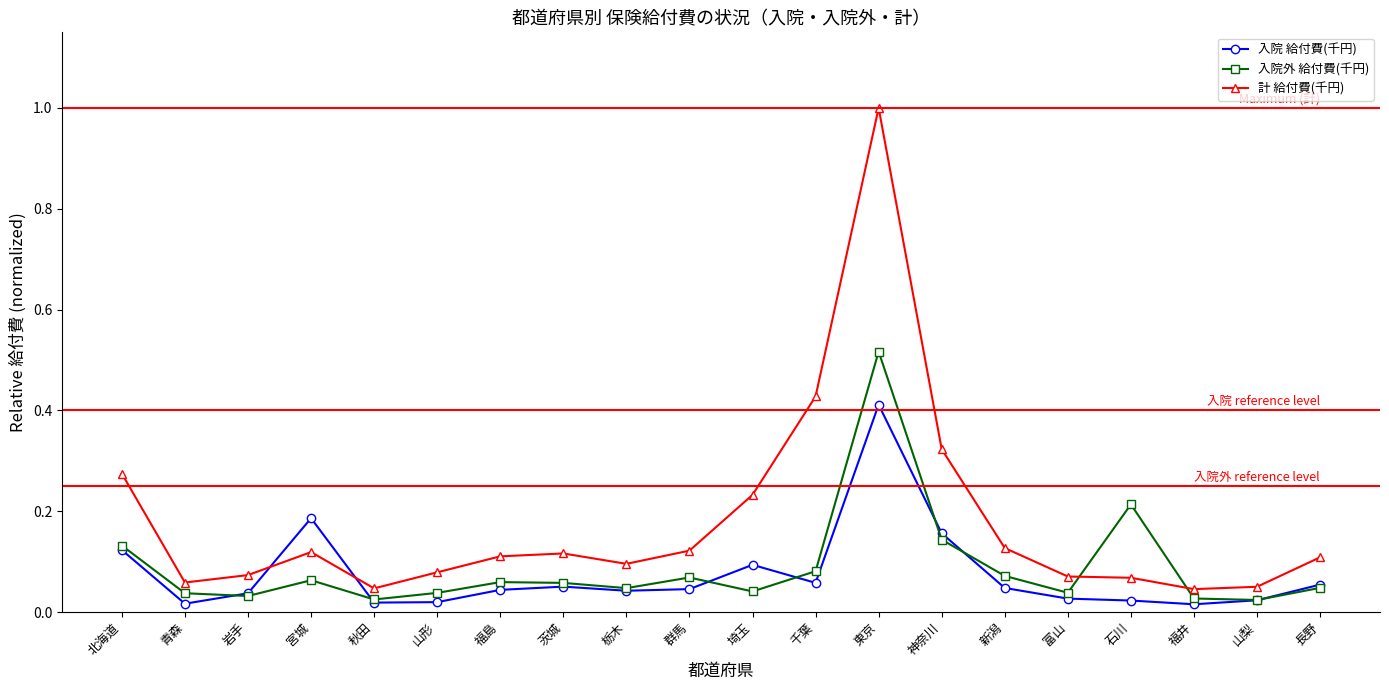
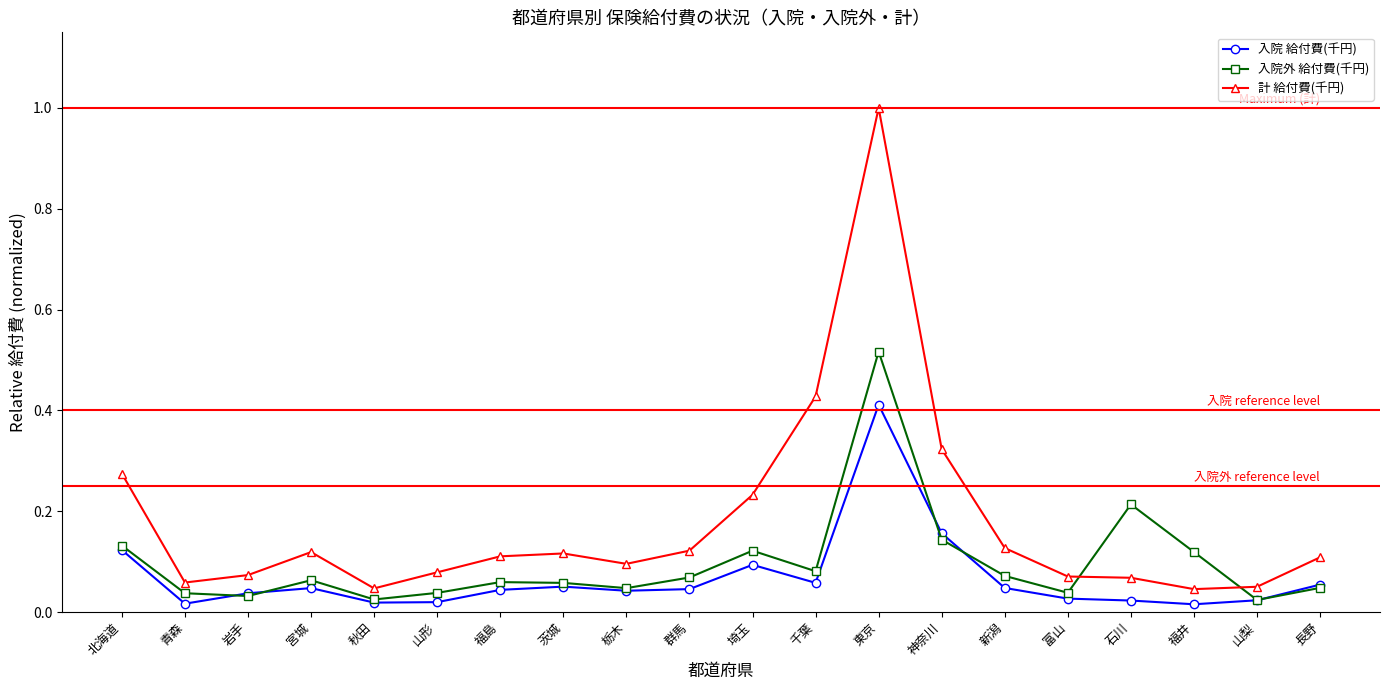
入院 給付費(千円), 宮城: 0.19 -> 0.05
入院外 給付費(千円), 埼玉: 0.04 -> 0.12
入院外 給付費(千円), 福井: 0.03 -> 0.12
